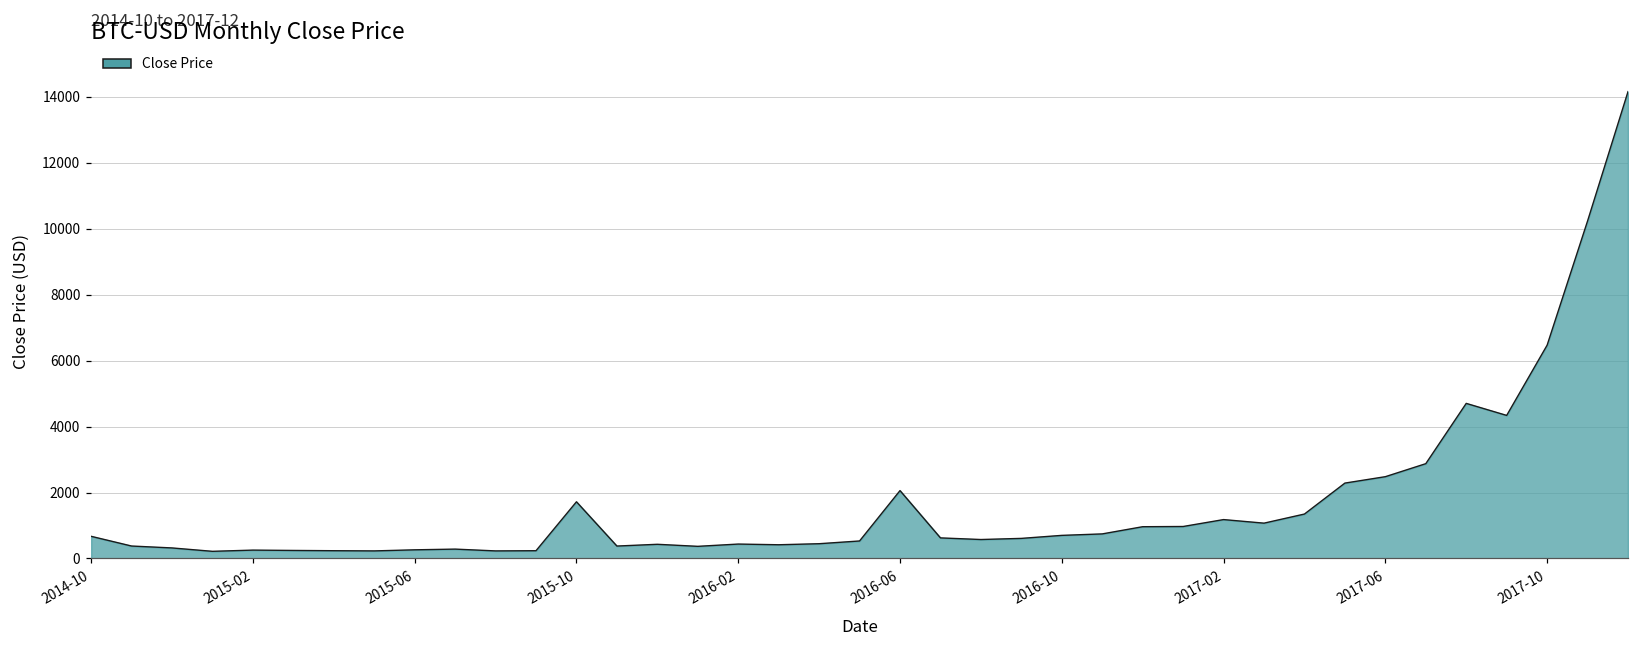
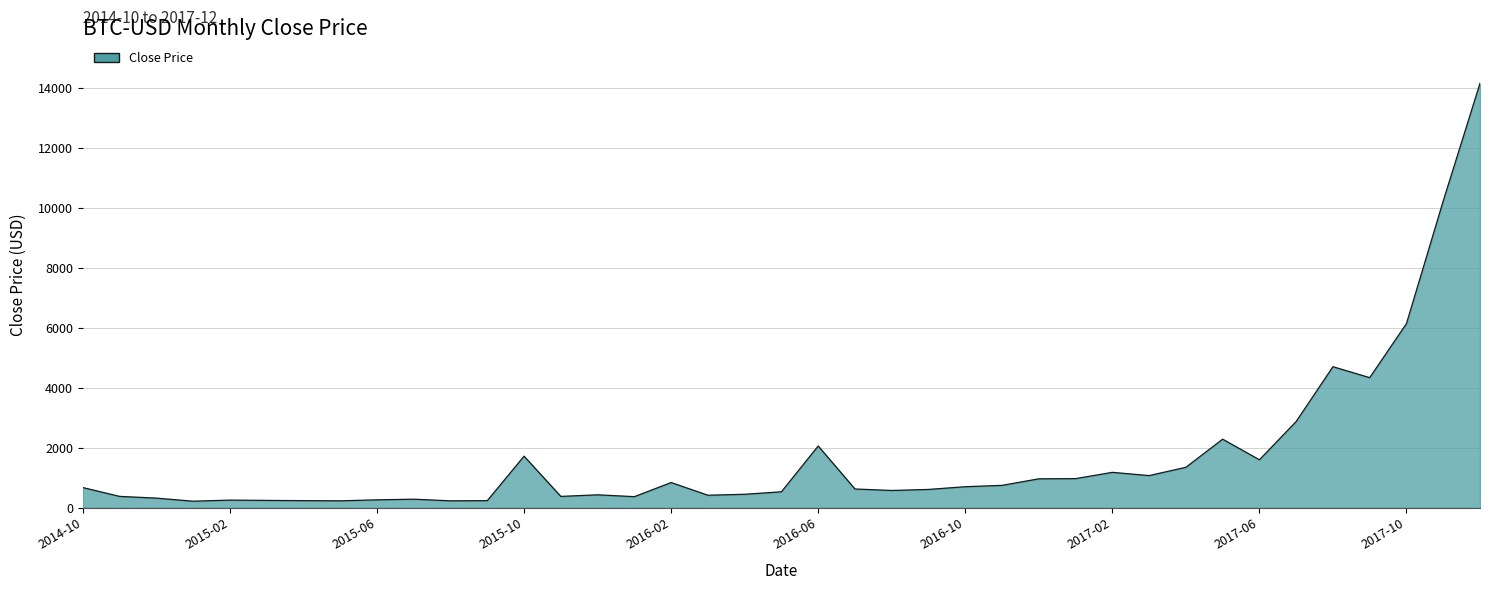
2016-02: 400 -> 800
2017-06: 2500 -> 1600
2017-10: 6500 -> 6100
